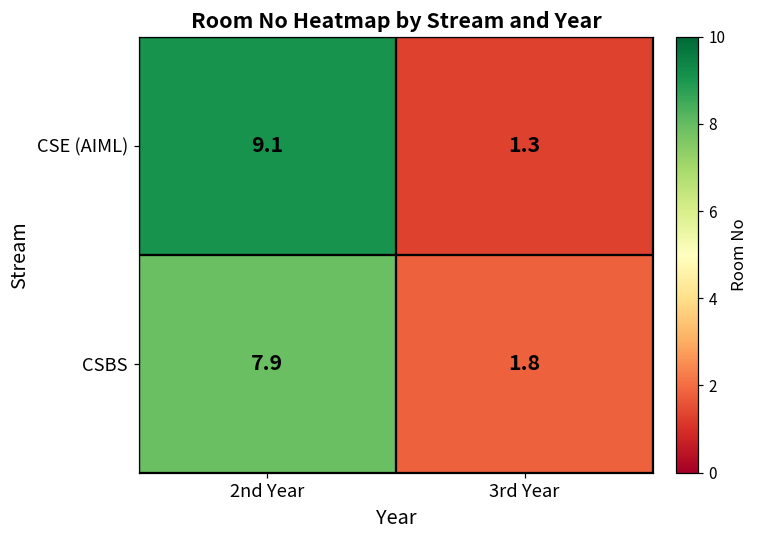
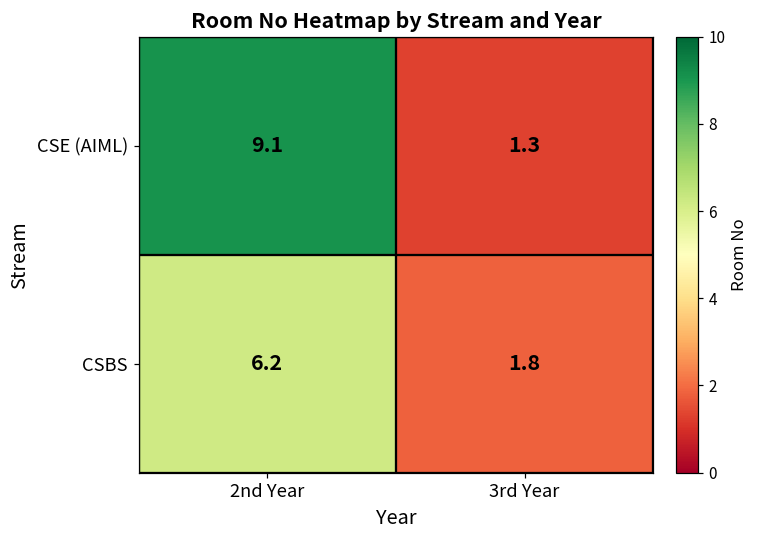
CSBS, 2nd Year: 7.9 -> 6.2
